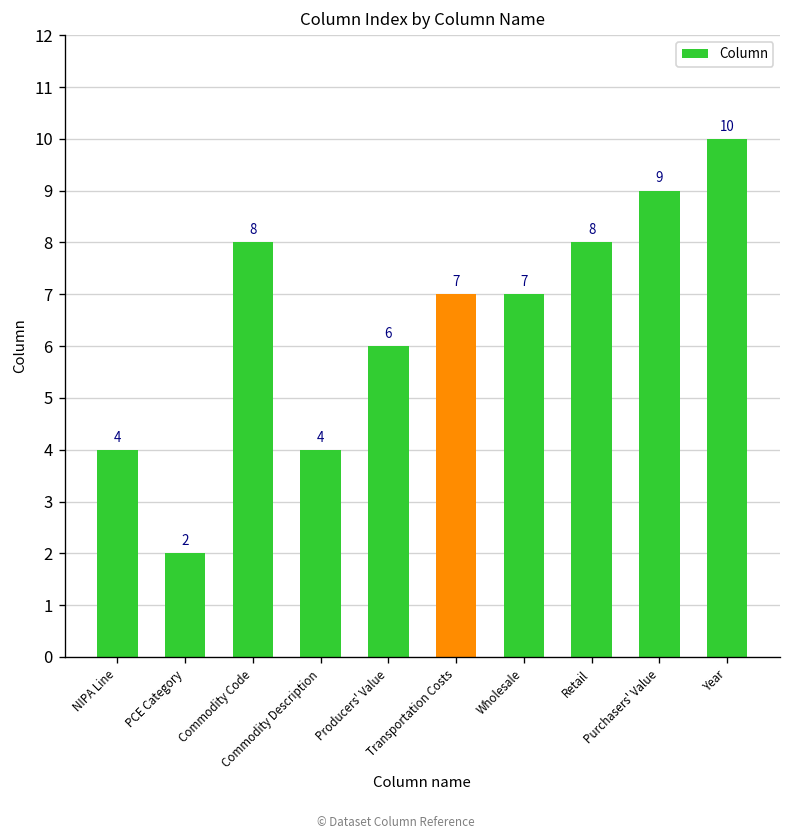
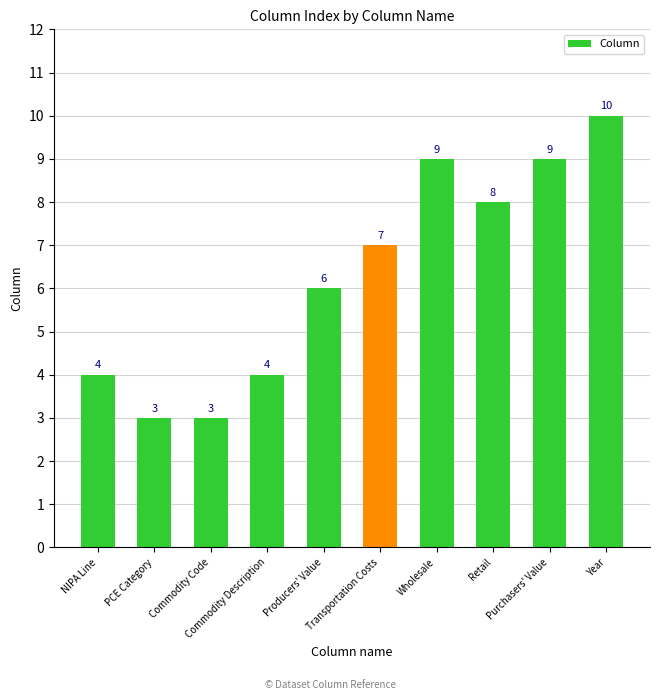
PCE Category: 2 -> 3
Commodity Code: 8 -> 3
Wholesale: 7 -> 9
